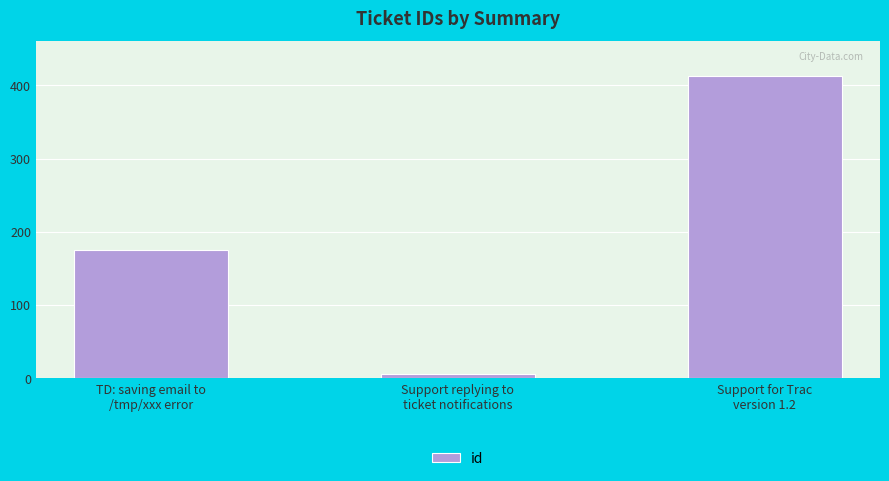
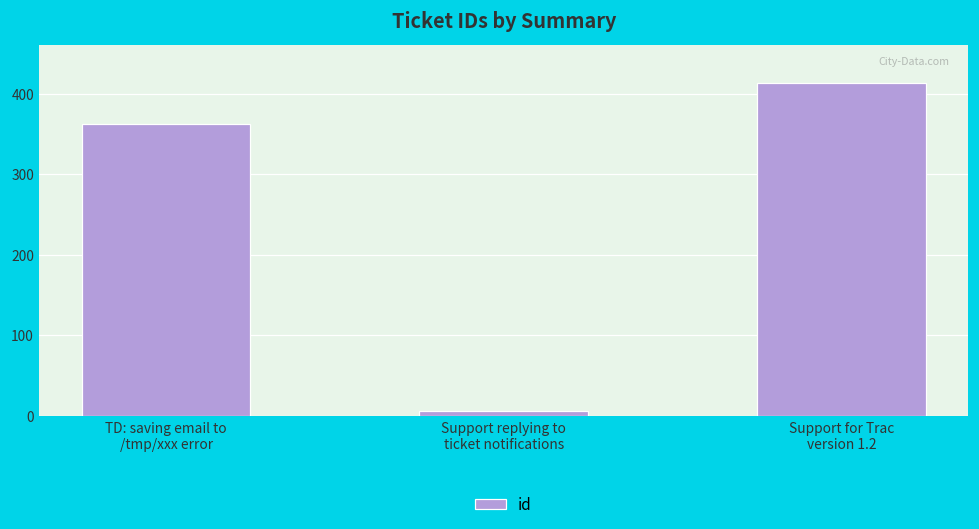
TD: saving email to /tmp/xxx error: 180 -> 360
